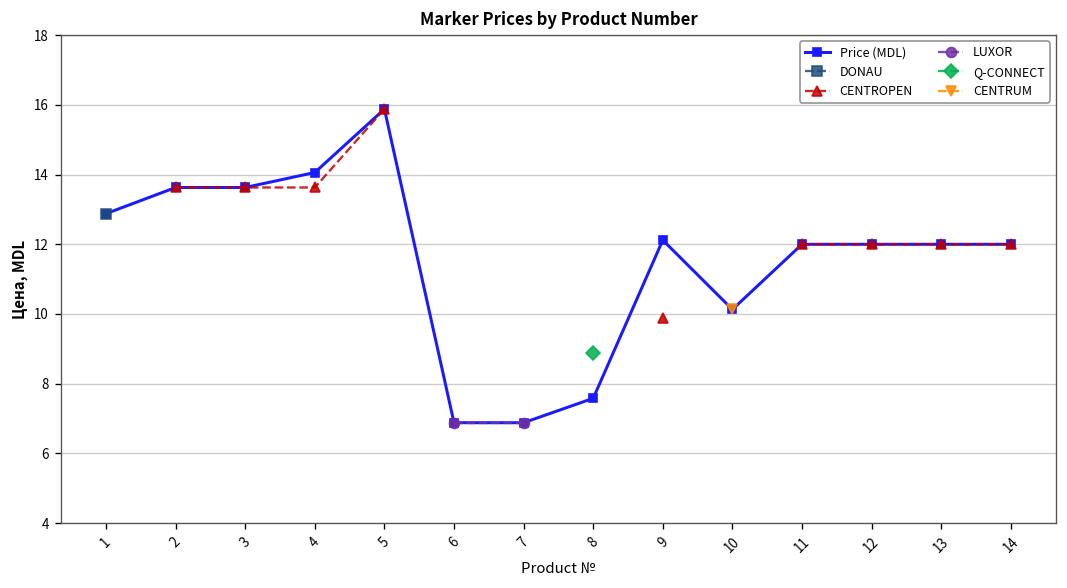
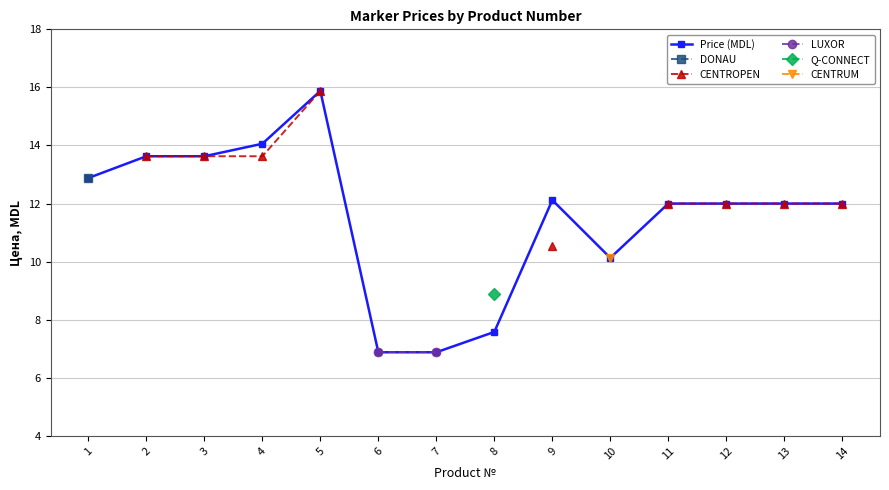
CENTROPEN, 9: 9.9 -> 10.6
